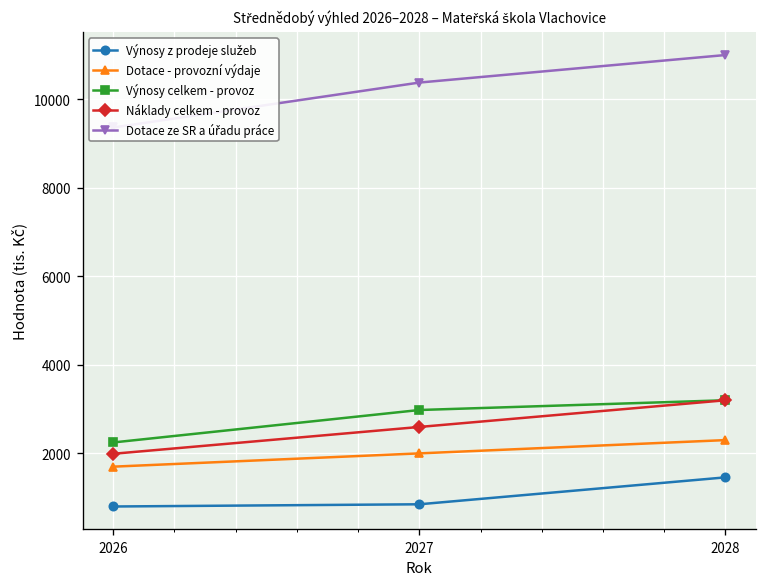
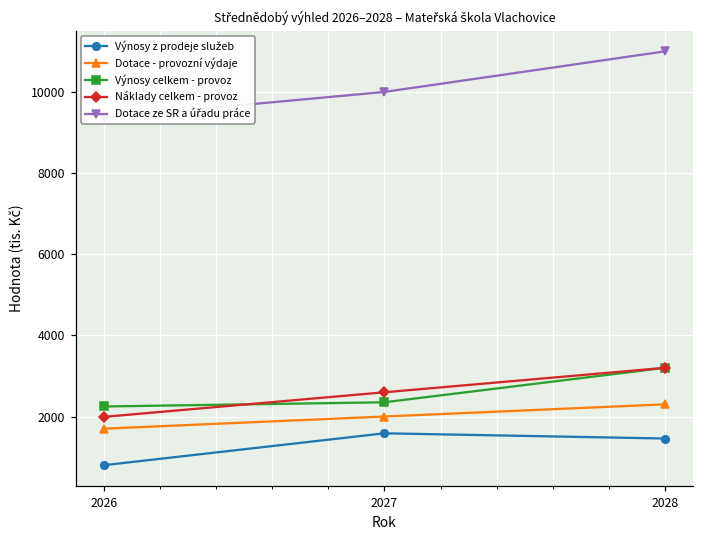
Výnosy z prodeje služeb, 2027: 900 -> 1600
Výnosy celkem - provoz, 2027: 3000 -> 2400
Dotace ze SR a úřadu práce, 2027: 10400 -> 10000
